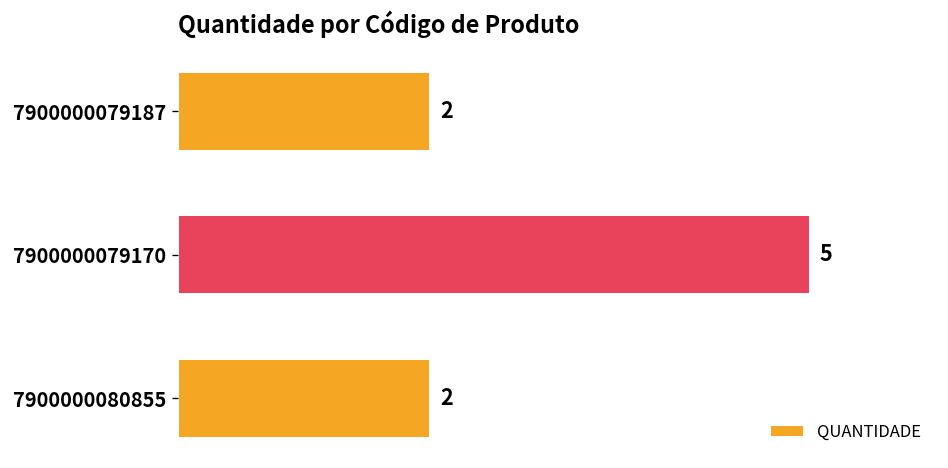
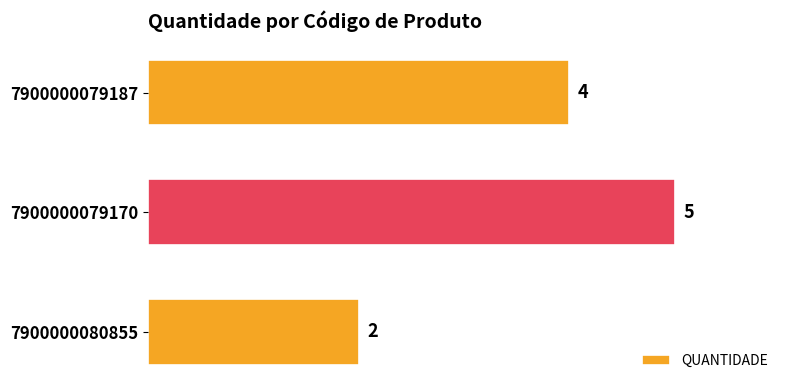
7900000079187: 2 -> 4
